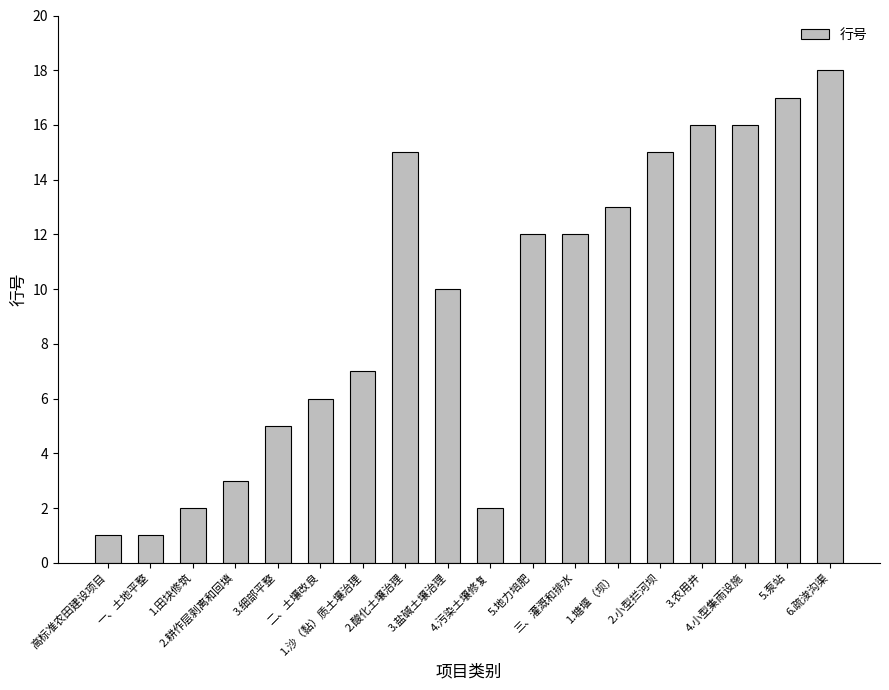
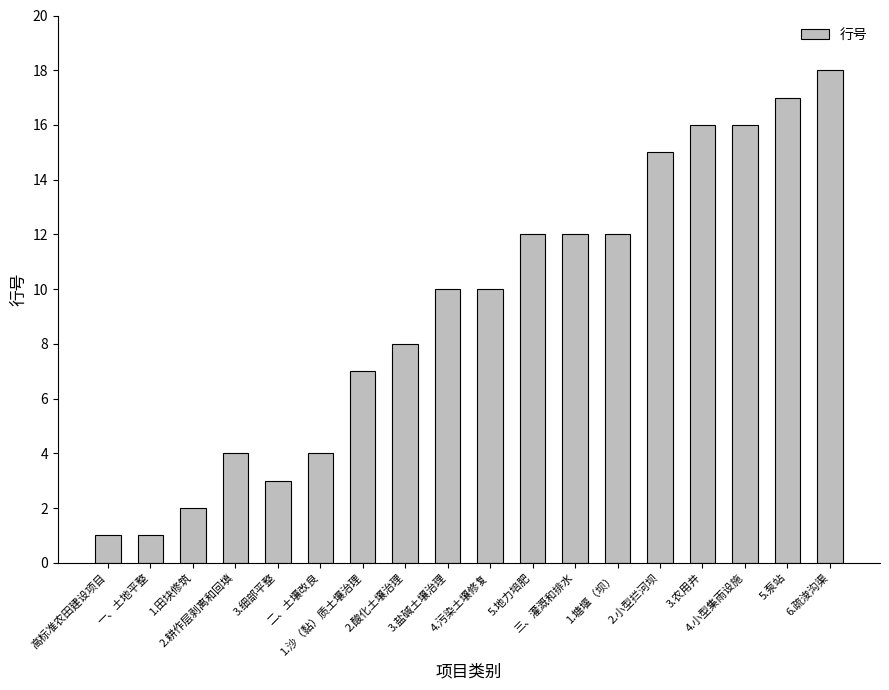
2.耕作层剥离和回填: 3 -> 4
3.细部平整: 5 -> 3
二、土壤改良: 6 -> 4
2.酸化土壤治理: 15 -> 8
4.污染土壤修复: 2 -> 10
1.塘堰（坝）: 13 -> 12
